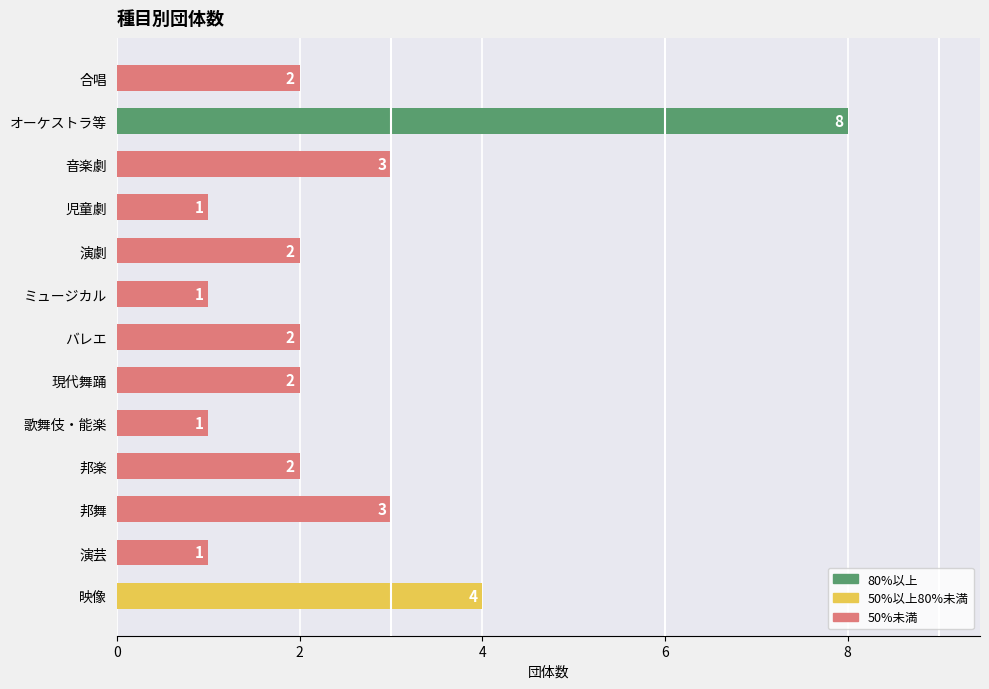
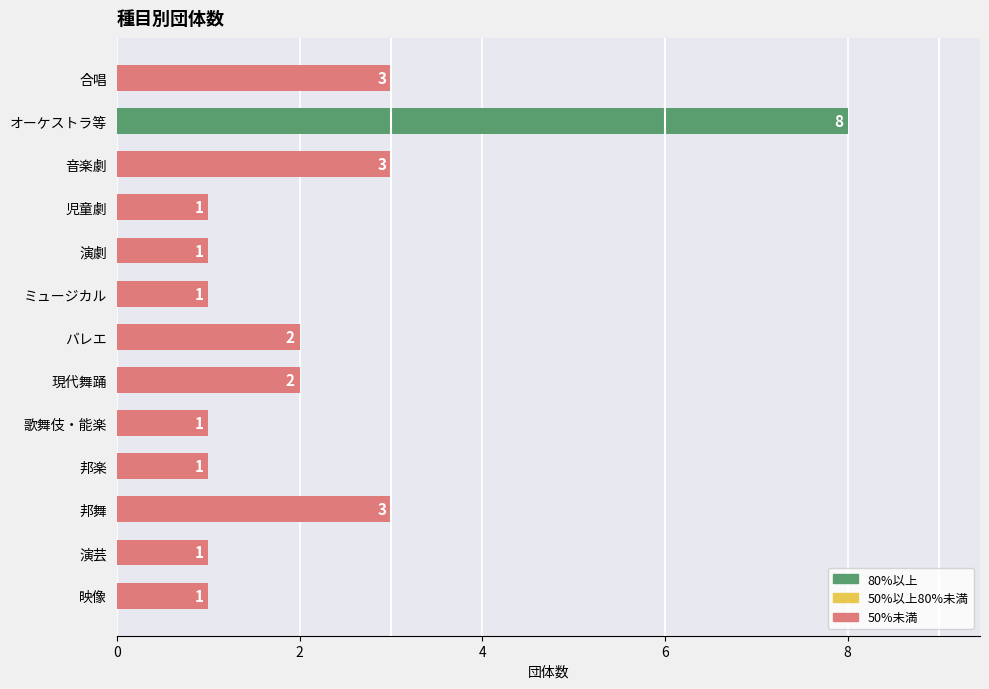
合唱: 2 -> 3
演劇: 2 -> 1
邦楽: 2 -> 1
映像: 4 -> 1
